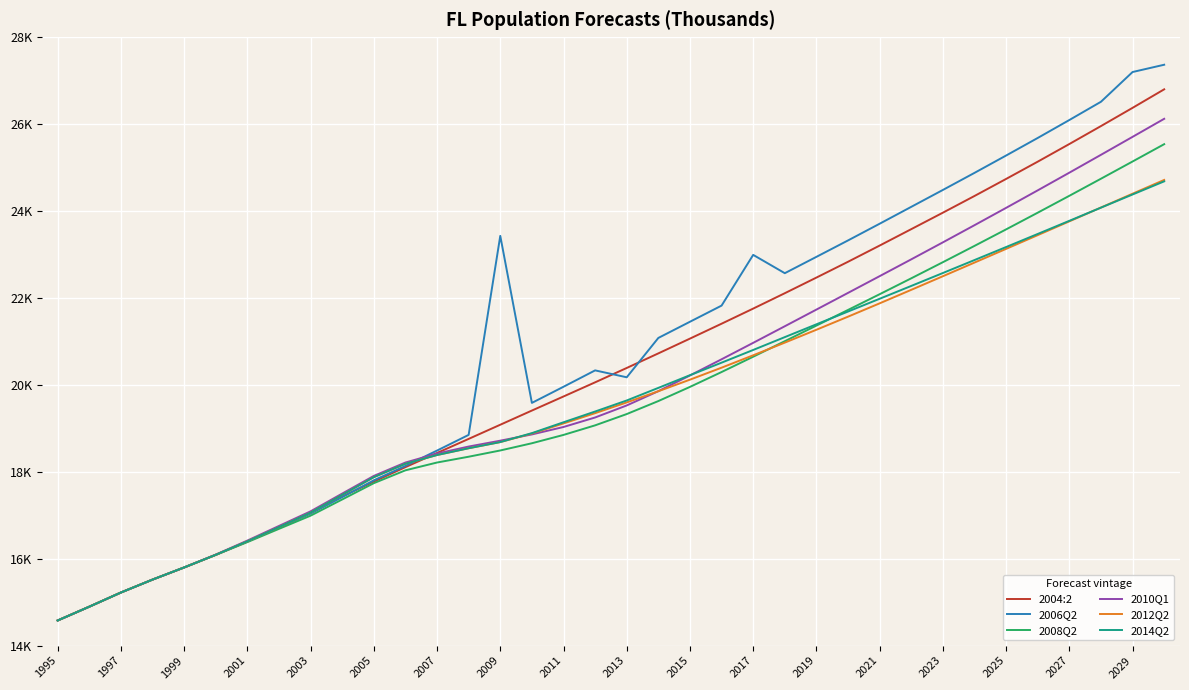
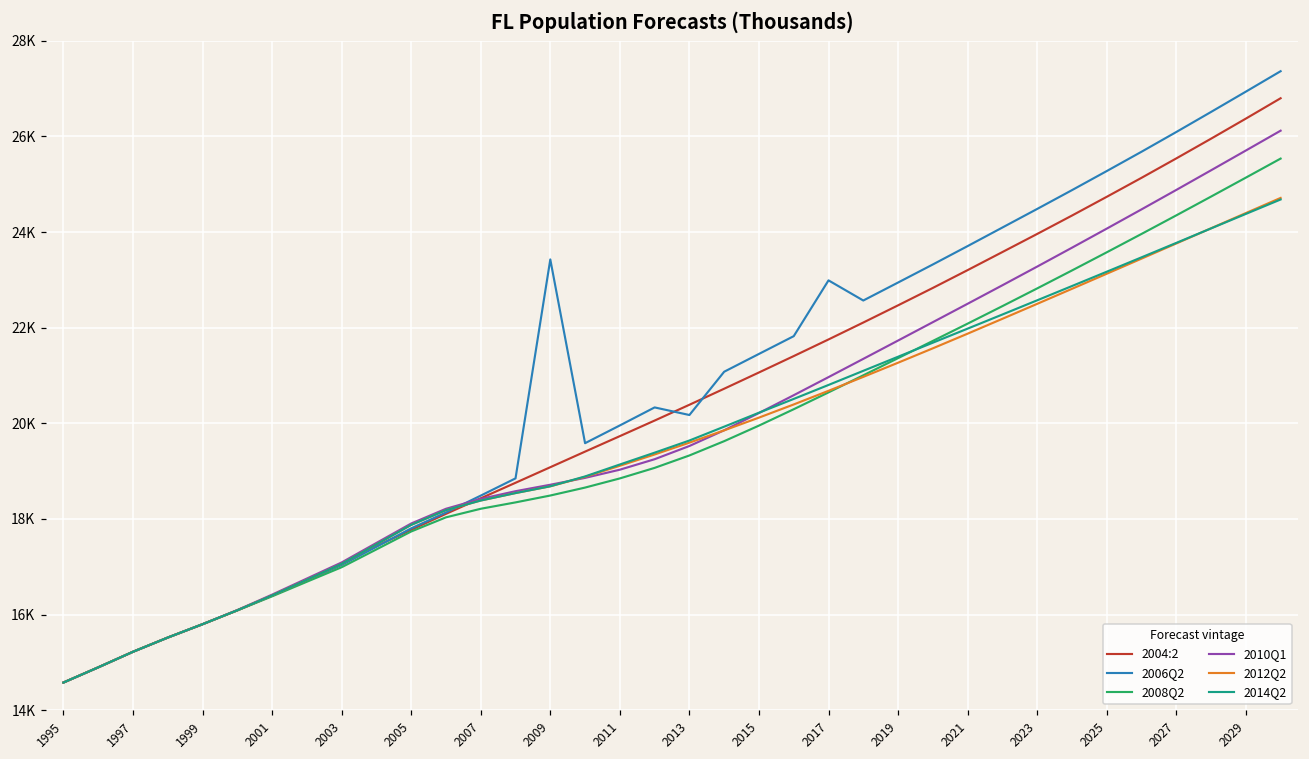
2006Q2, 2029: 27200 -> 26900
